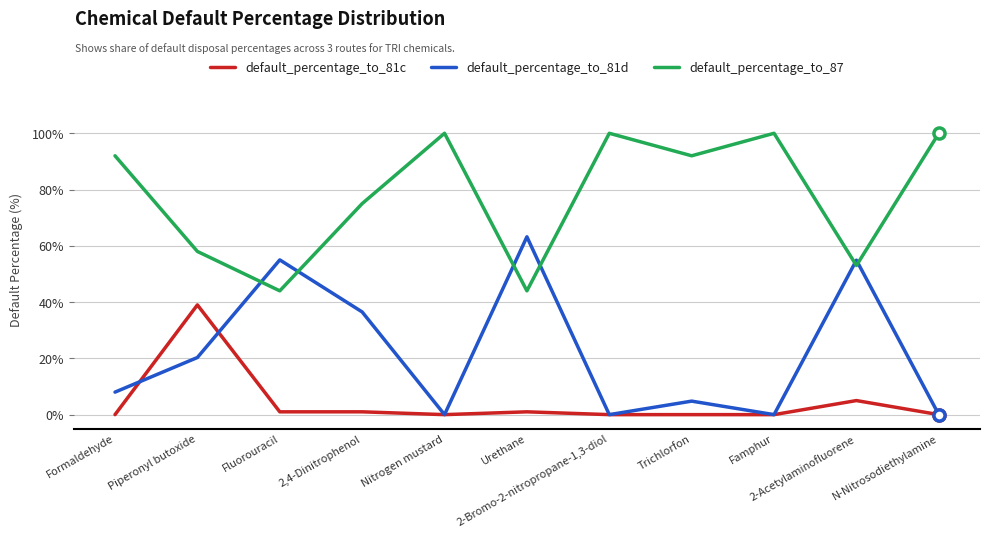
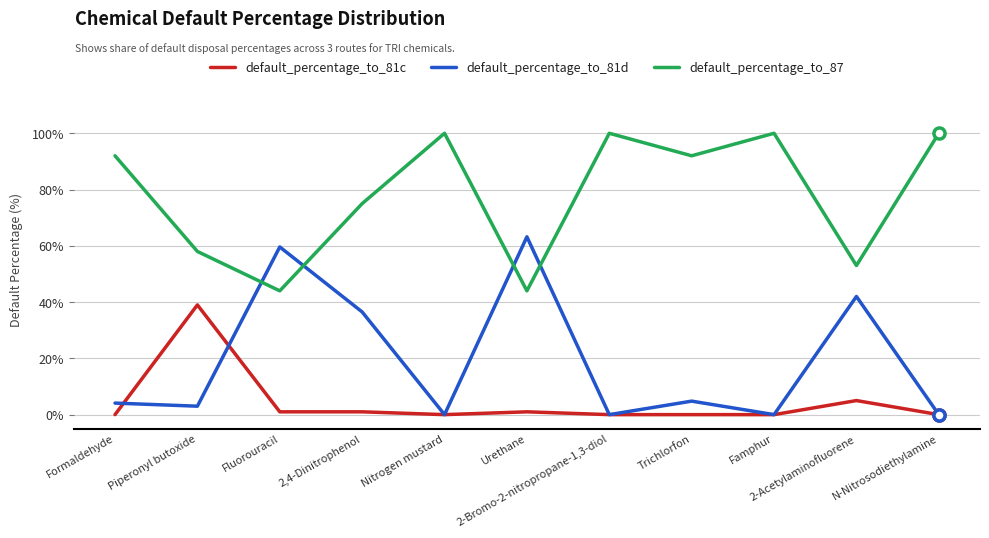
default_percentage_to_81d, Formaldehyde: 8% -> 4%
default_percentage_to_81d, Piperonyl butoxide: 20% -> 3%
default_percentage_to_81d, Fluorouracil: 55% -> 60%
default_percentage_to_81d, 2-Acetylaminofluorene: 55% -> 42%
